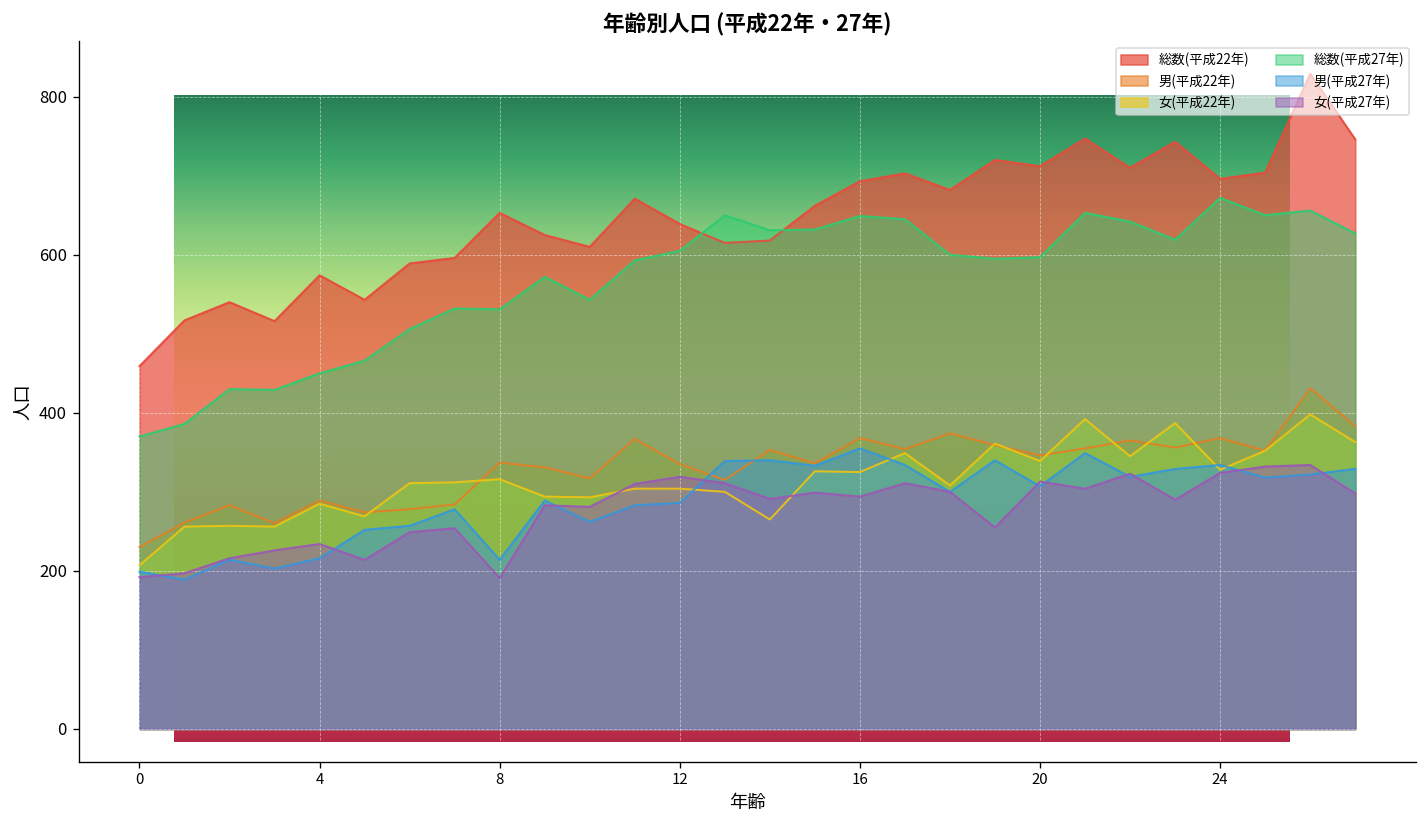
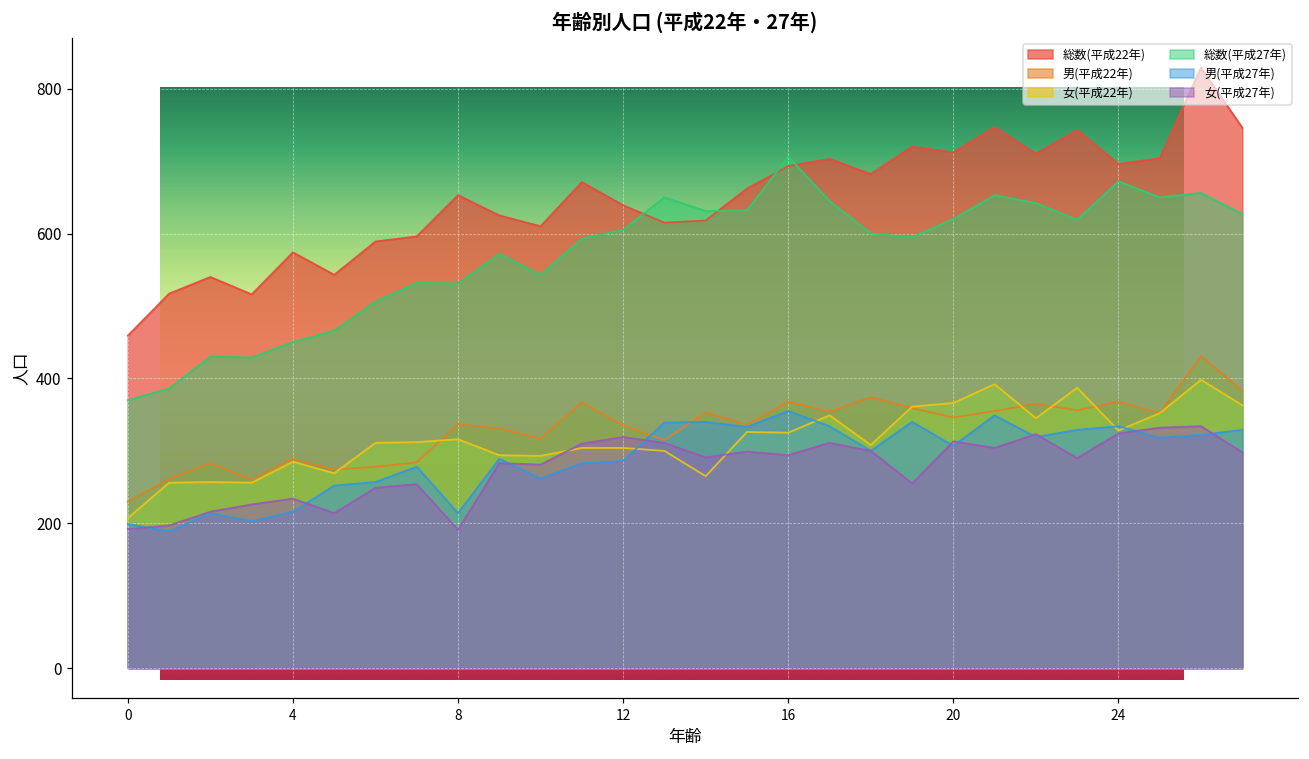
年齢別人口 (平成22年・27年), 総数(平成27年), 16: 650 -> 710
年齢別人口 (平成22年・27年), 女(平成22年), 20: 340 -> 370
年齢別人口 (平成22年・27年), 総数(平成27年), 20: 600 -> 620
